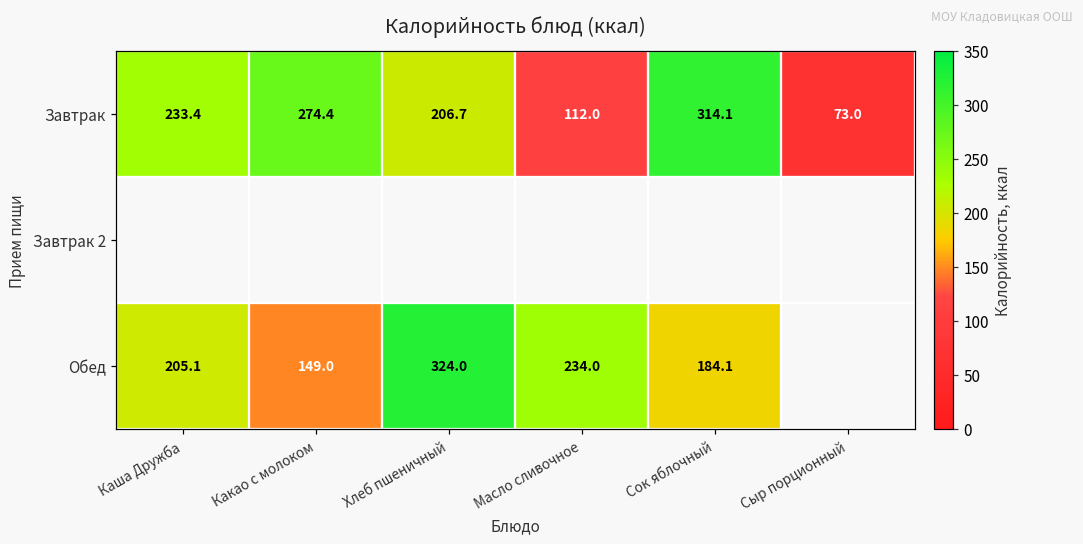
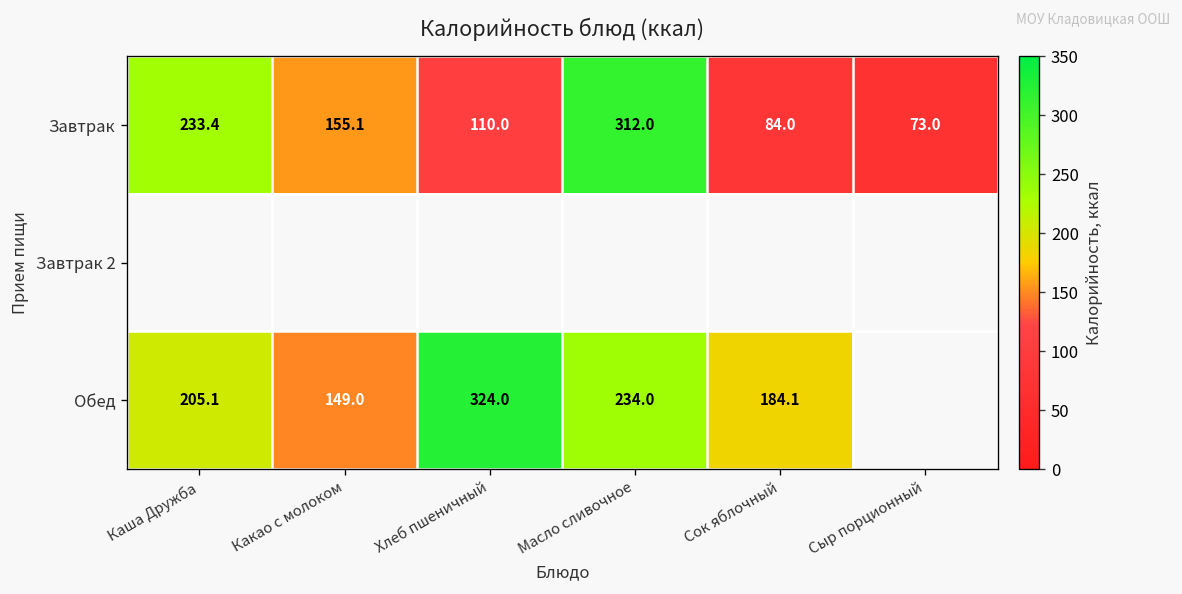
Завтрак, Какао с молоком: 274.4 -> 155.1
Завтрак, Хлеб пшеничный: 206.7 -> 110.0
Завтрак, Масло сливочное: 112.0 -> 312.0
Завтрак, Сок яблочный: 314.1 -> 84.0
